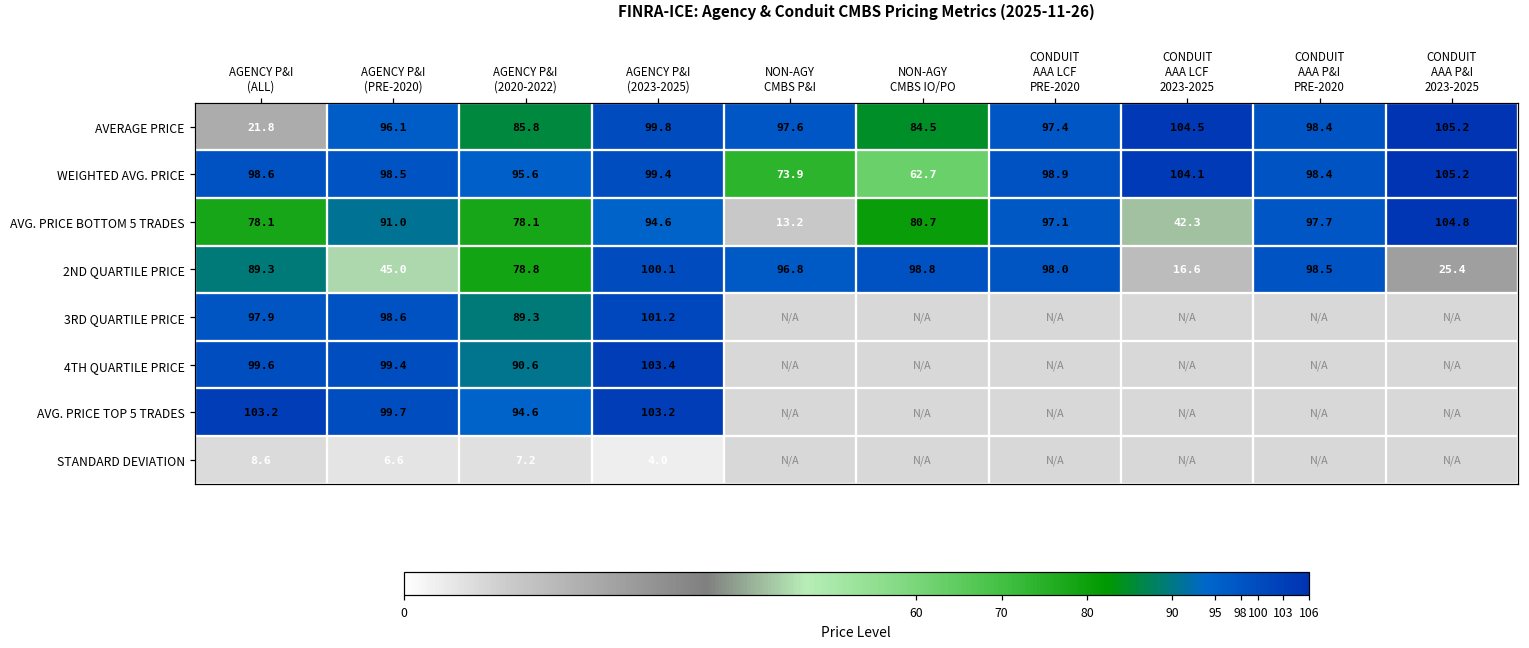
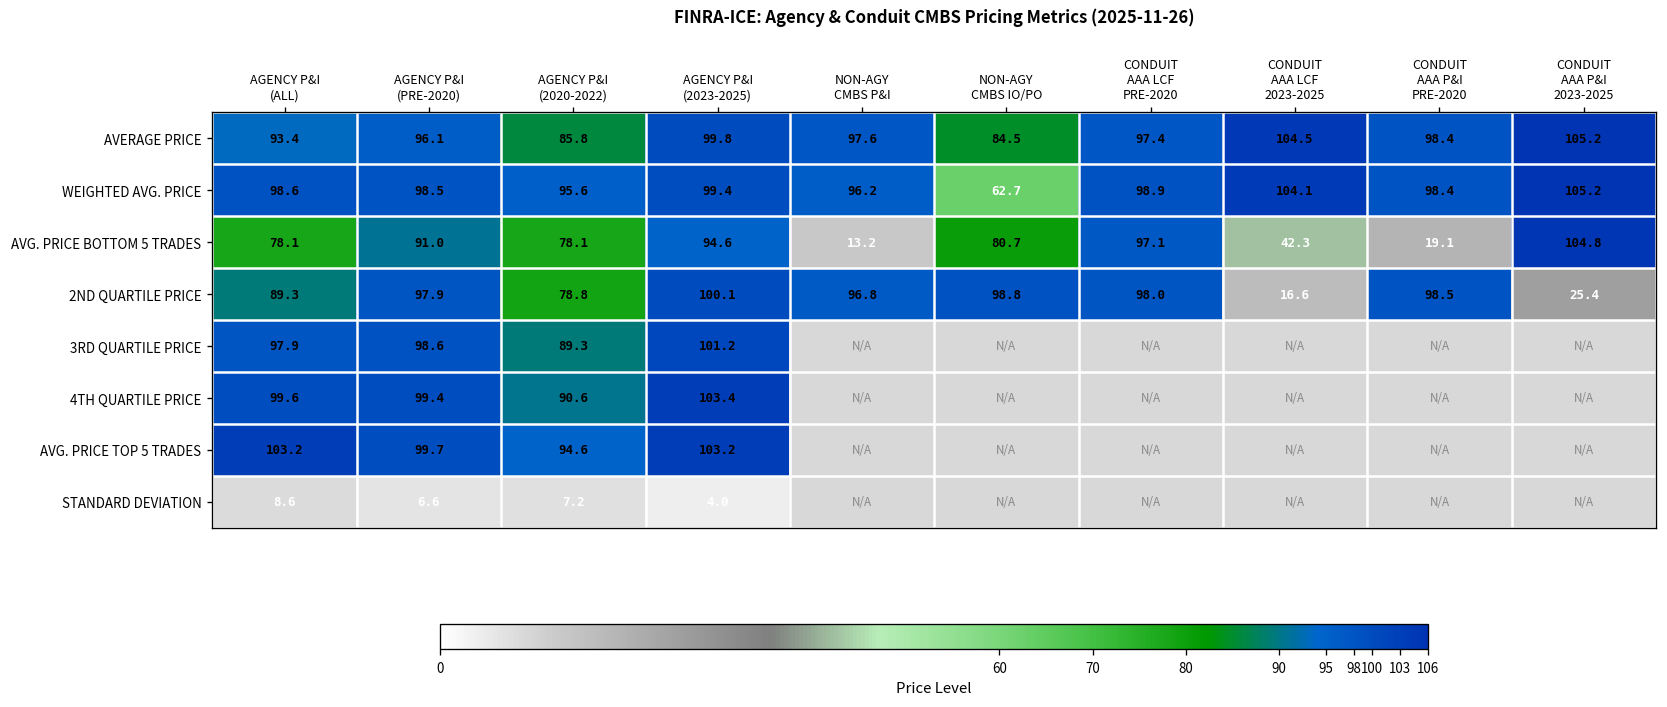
AVERAGE PRICE, AGENCY P&I (ALL): 21.8 -> 93.4
WEIGHTED AVG. PRICE, NON-AGY CMBS P&I: 73.9 -> 96.2
AVG. PRICE BOTTOM 5 TRADES, CONDUIT AAA P&I PRE-2020: 97.7 -> 19.1
2ND QUARTILE PRICE, AGENCY P&I (PRE-2020): 45.0 -> 97.9
